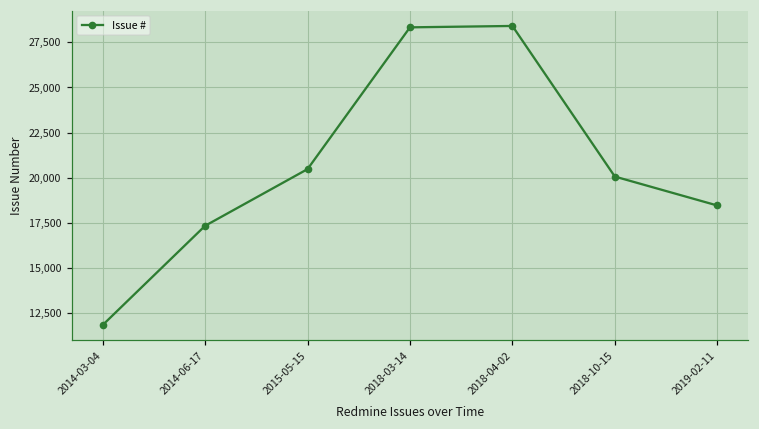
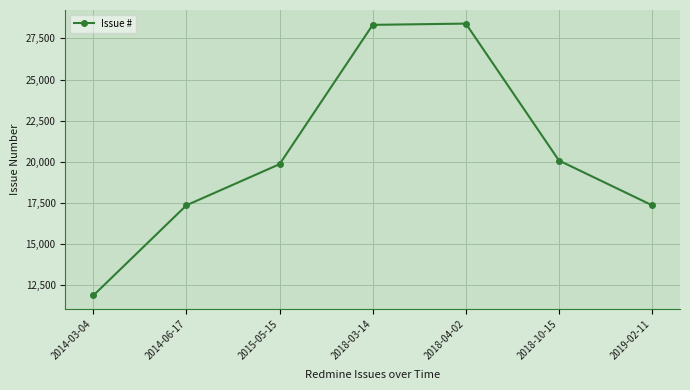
2015-05-15: 20,500 -> 19,900
2019-02-11: 18,500 -> 17,300
